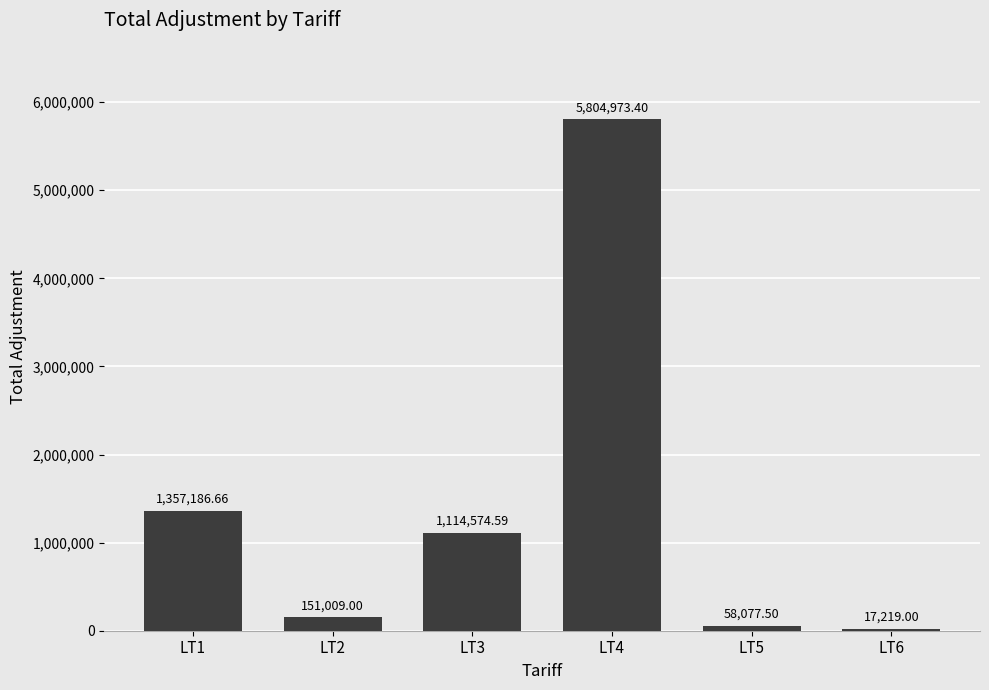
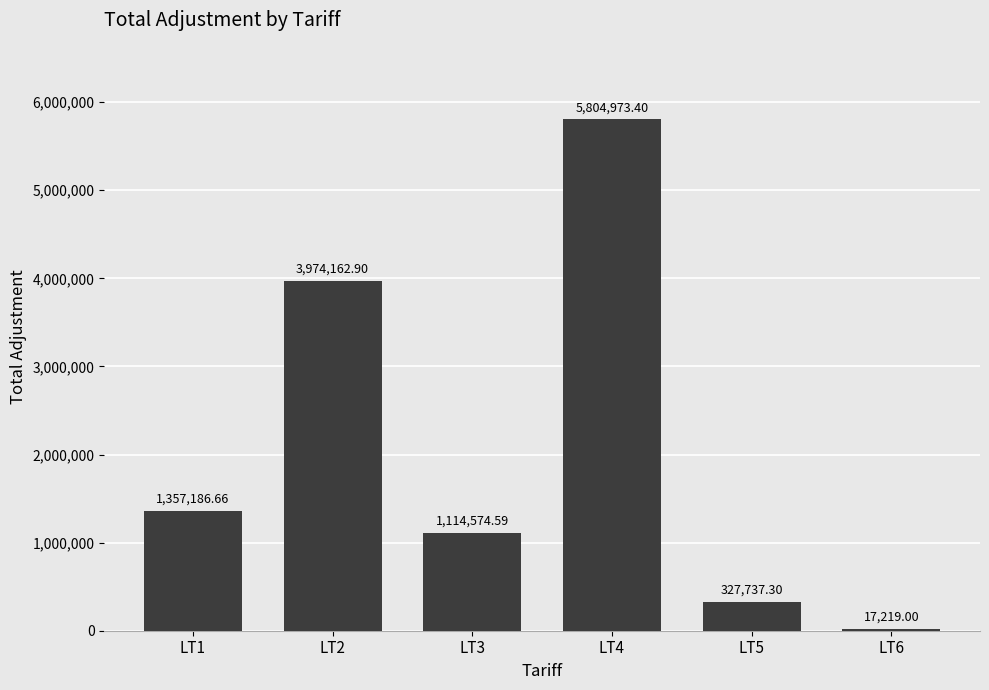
LT2: 151,009.00 -> 3,974,162.90
LT5: 58,077.50 -> 327,737.30
